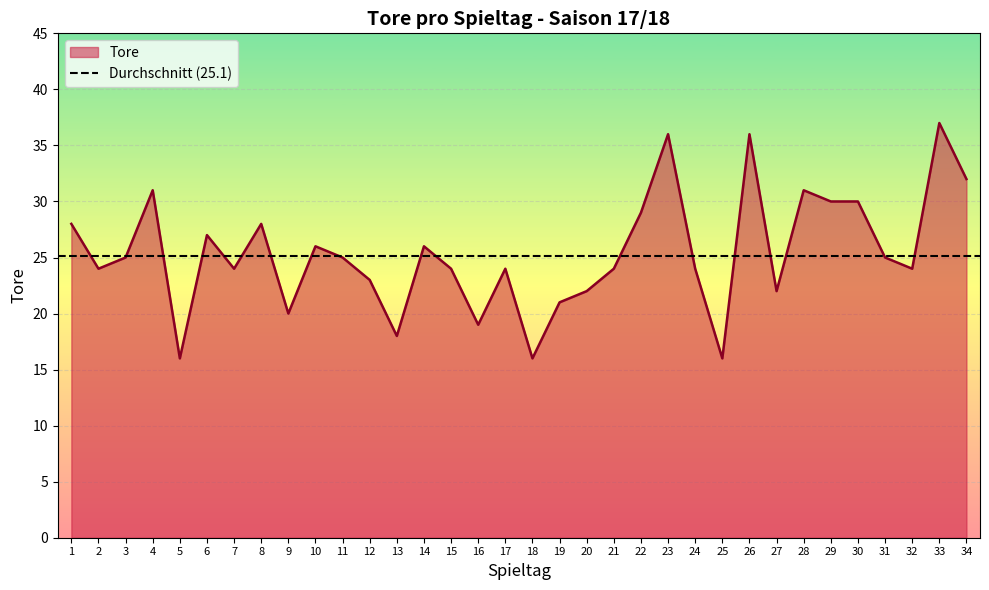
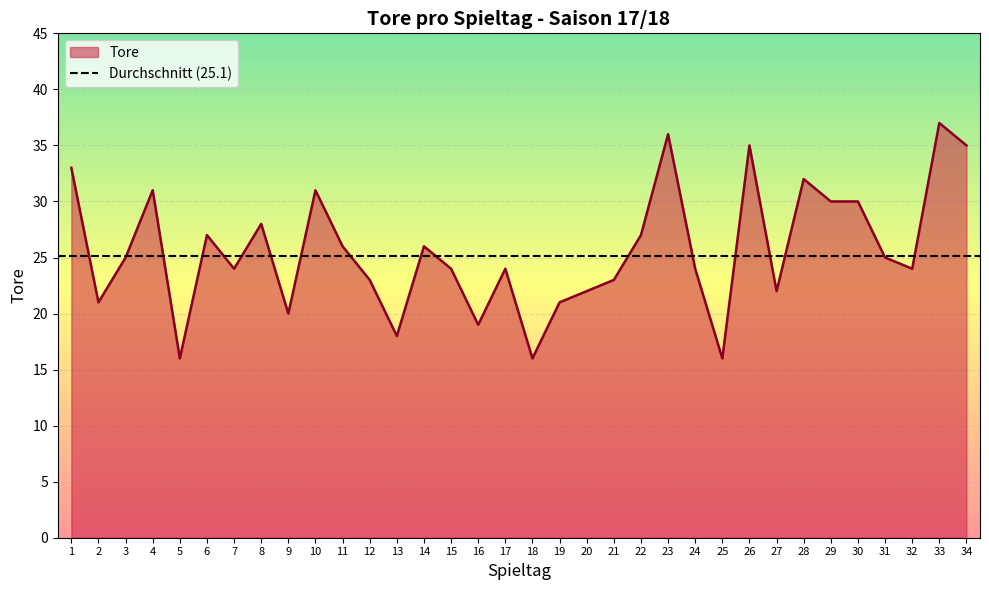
1: 28 -> 33
2: 24 -> 21
10: 26 -> 31
11: 25 -> 26
21: 24 -> 23
22: 29 -> 27
26: 36 -> 35
28: 31 -> 32
34: 32 -> 35
